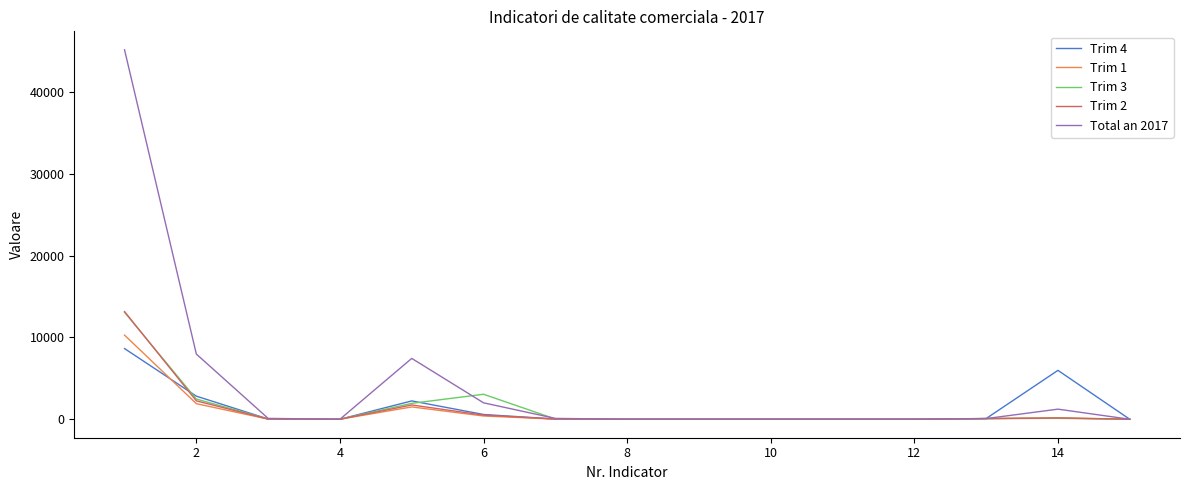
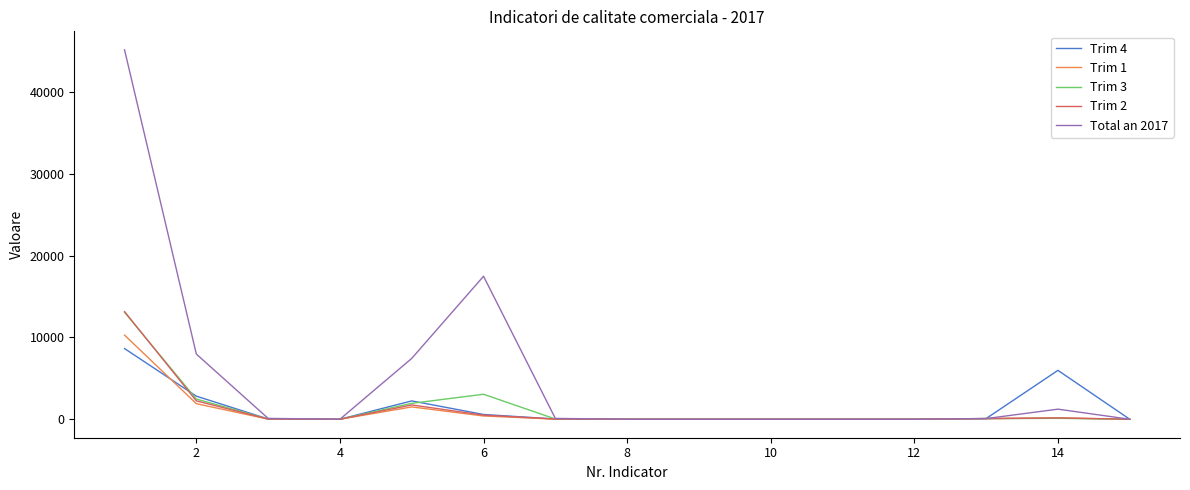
Total an 2017, 6: 2000 -> 17000
